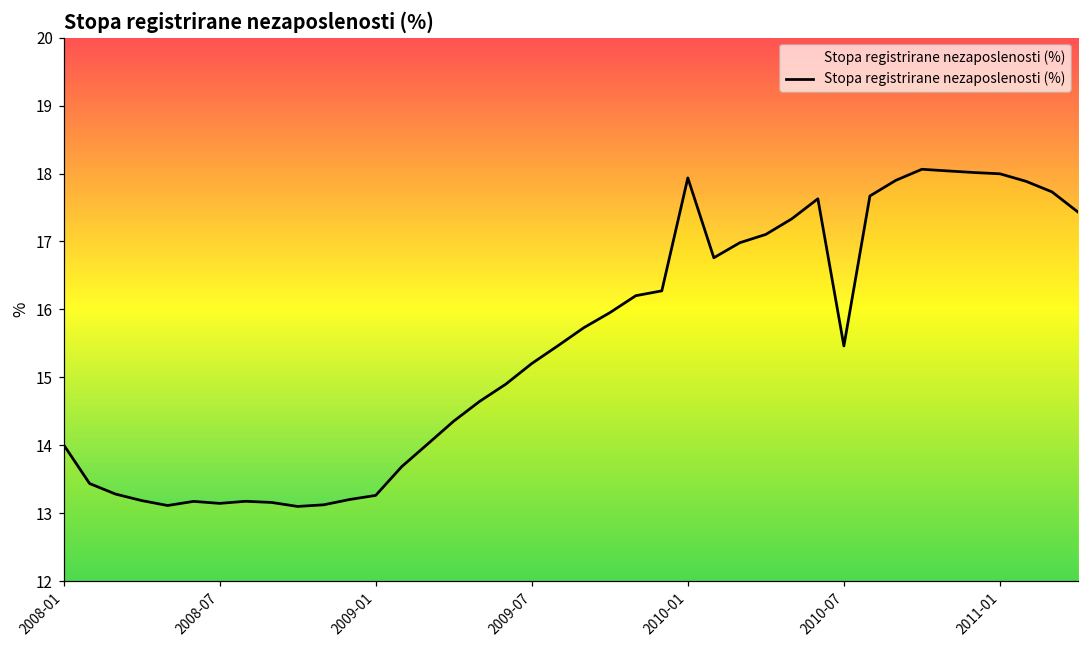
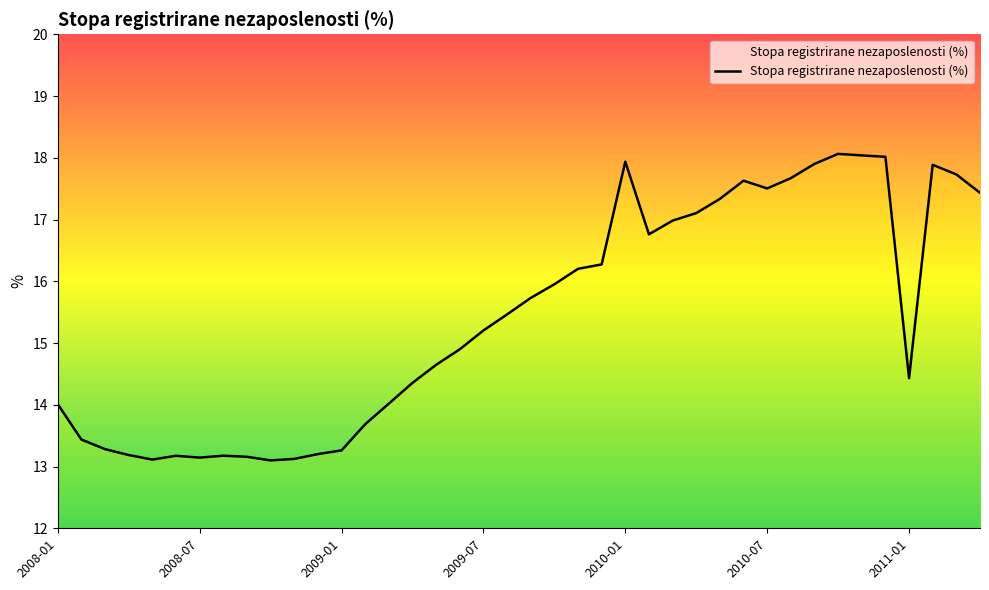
2010-07: 15.5 -> 17.5
2011-01: 18.0 -> 14.4
